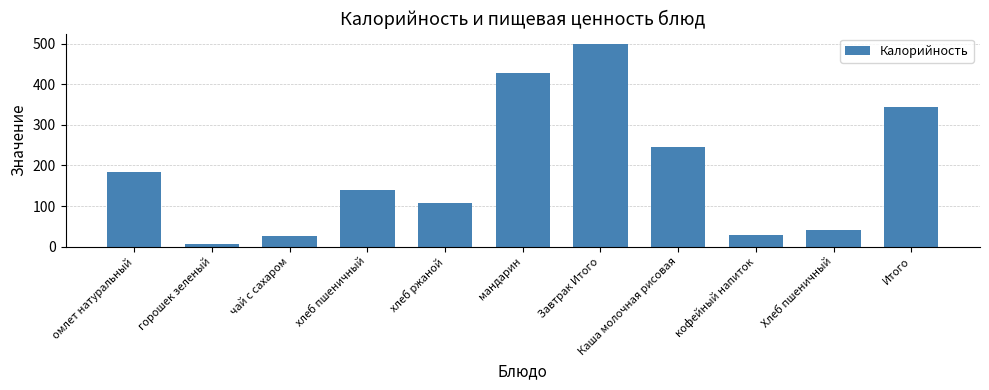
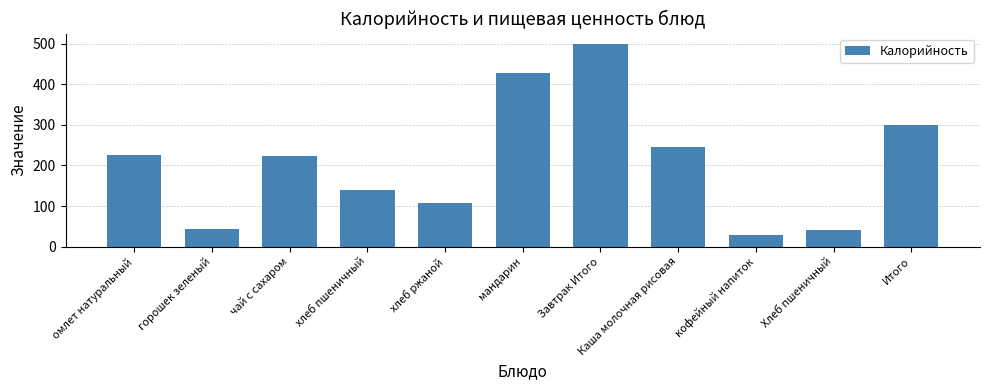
омлет натуральный: 190 -> 230
горошек зеленый: 10 -> 40
чай с сахаром: 30 -> 220
Итого: 350 -> 300
